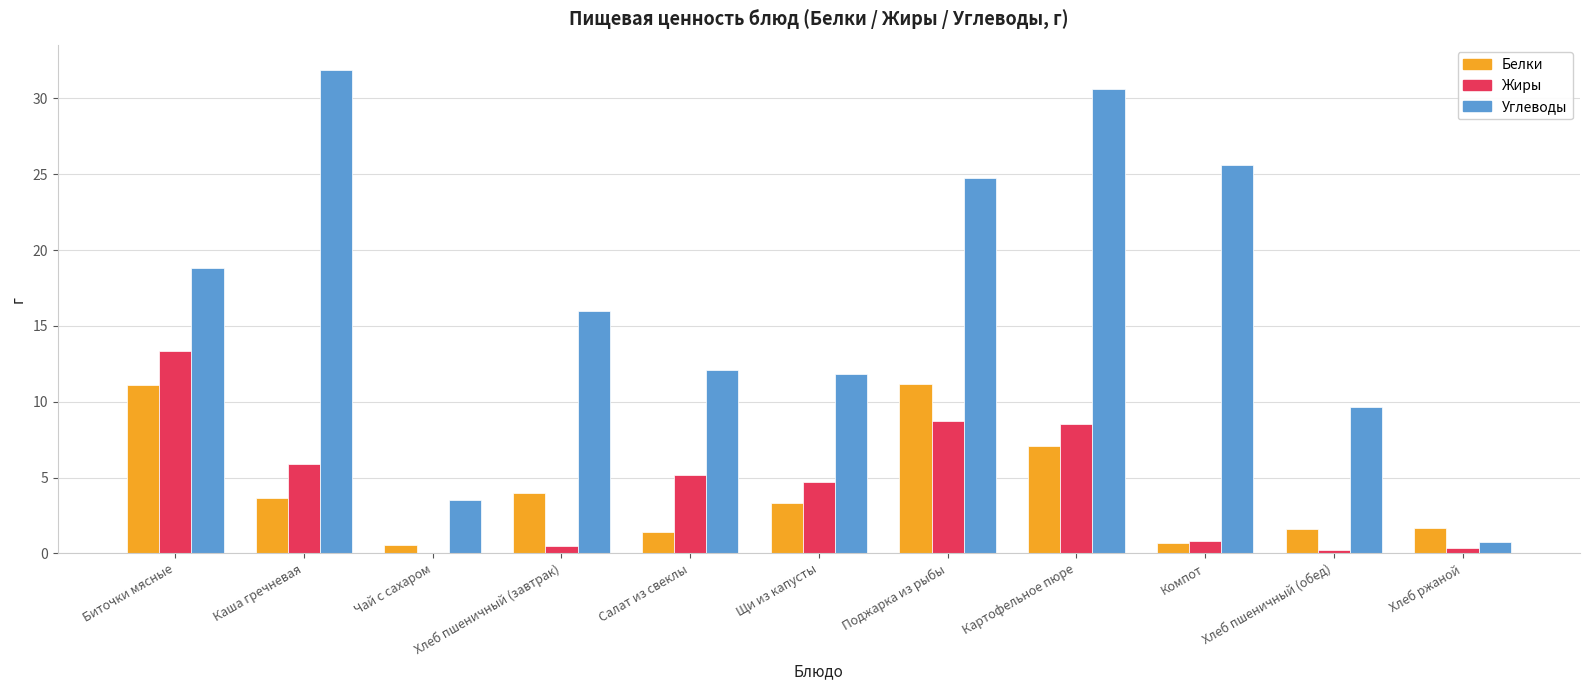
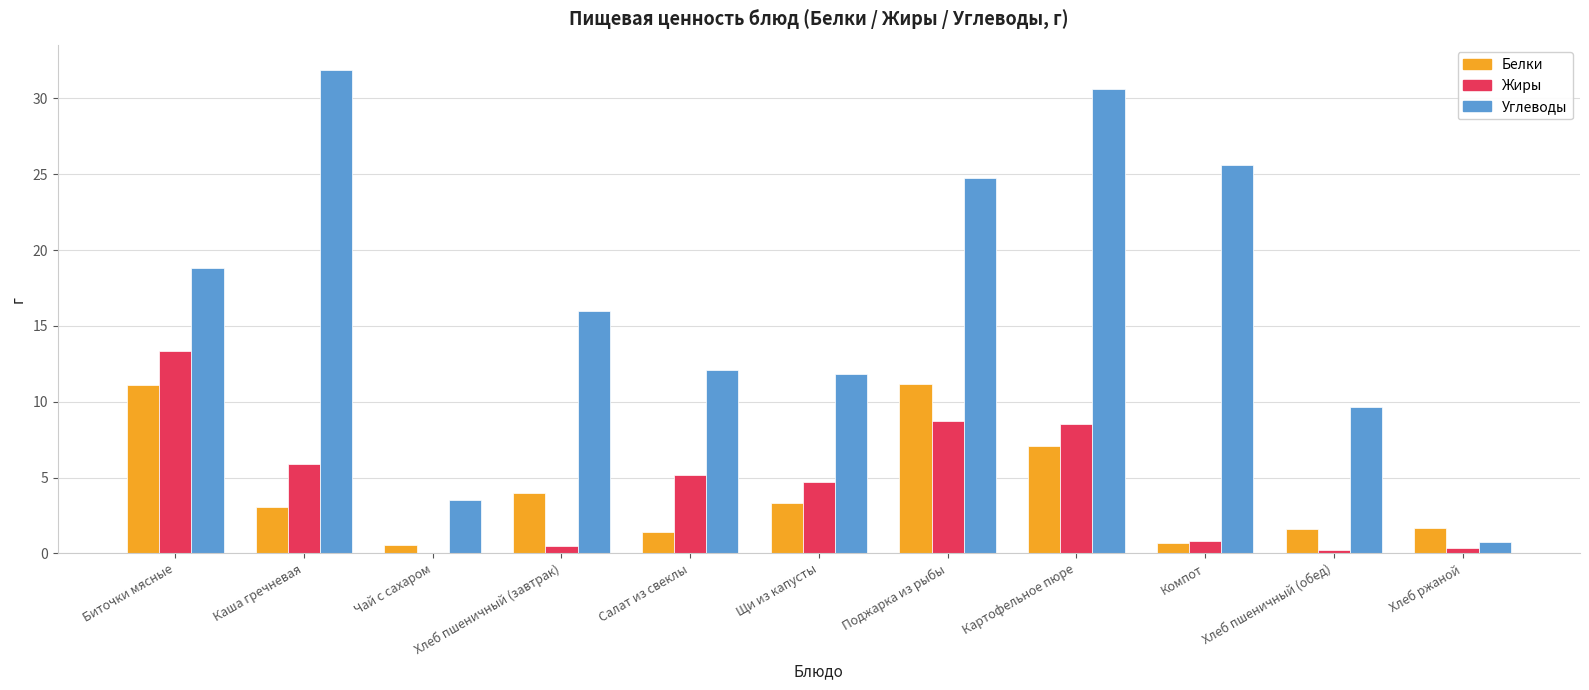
Белки, Каша гречневая: 3.7 -> 3.1
